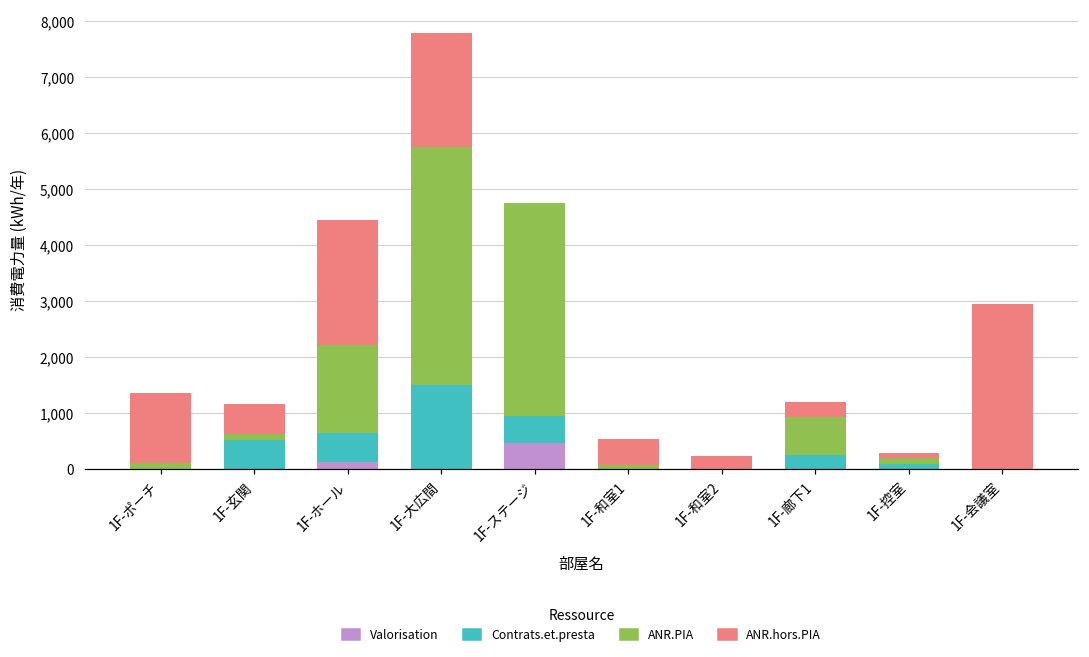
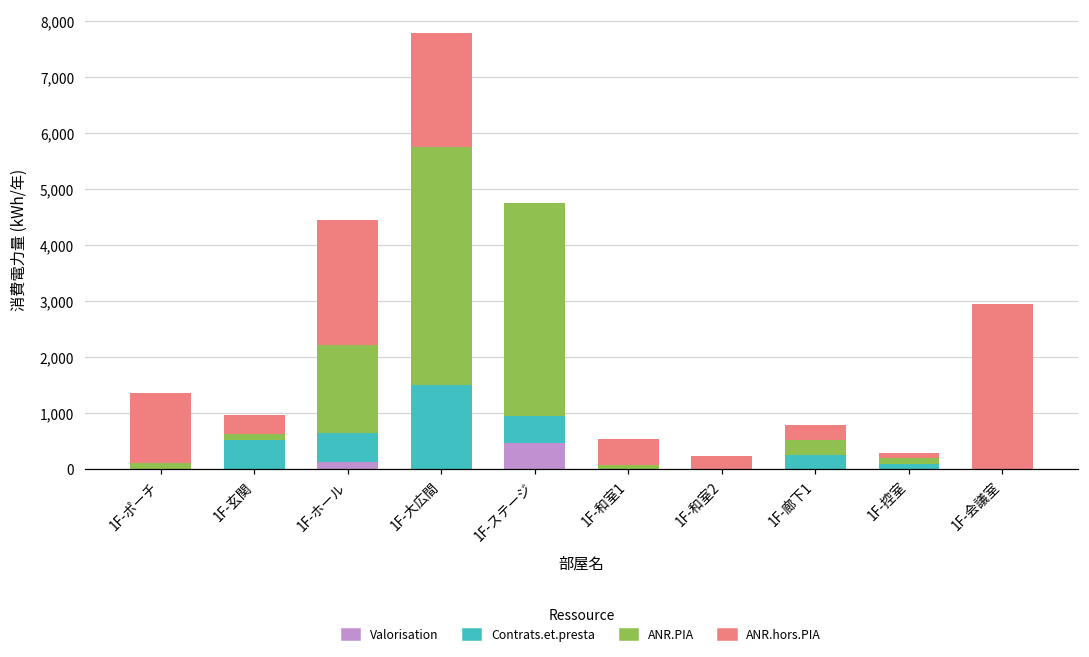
ANR.hors.PIA, 1F-玄関: 500 -> 300
ANR.PIA, 1F-廊下1: 700 -> 300
